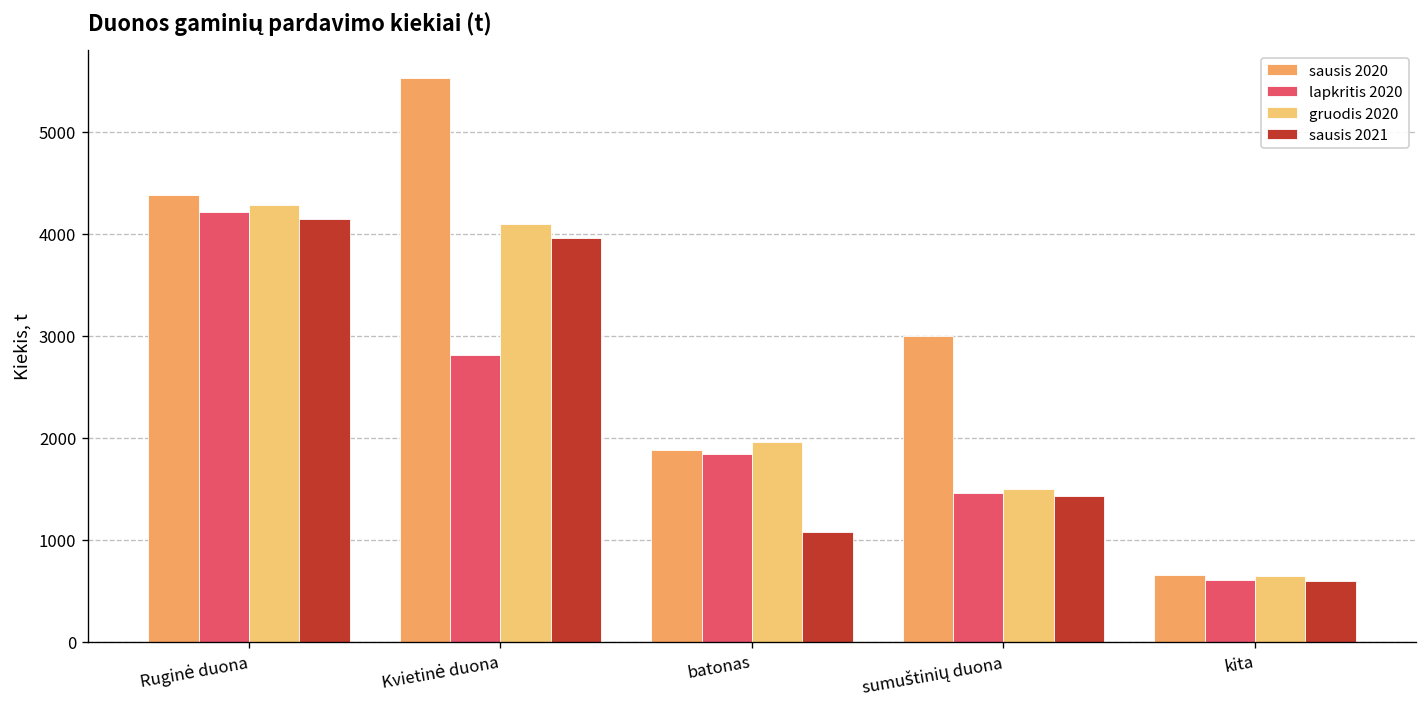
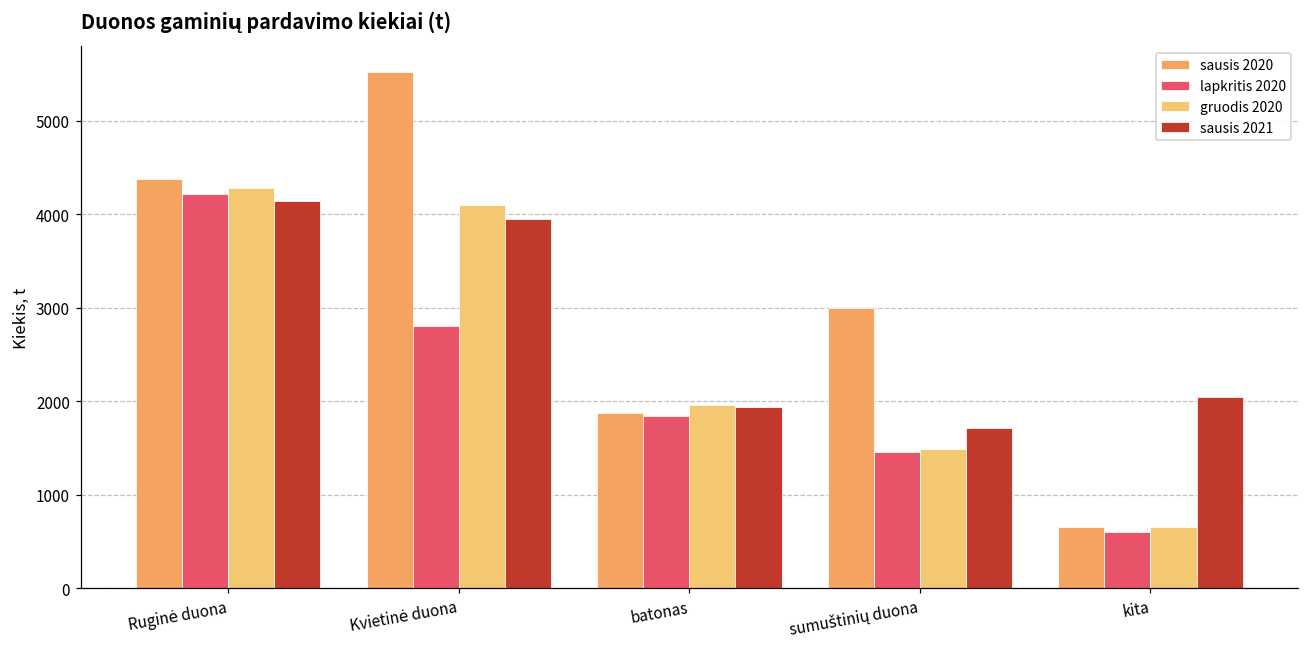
sausis 2021, batonas: 1100 -> 1900
sausis 2021, sumuštinių duona: 1400 -> 1700
sausis 2021, kita: 600 -> 2000
